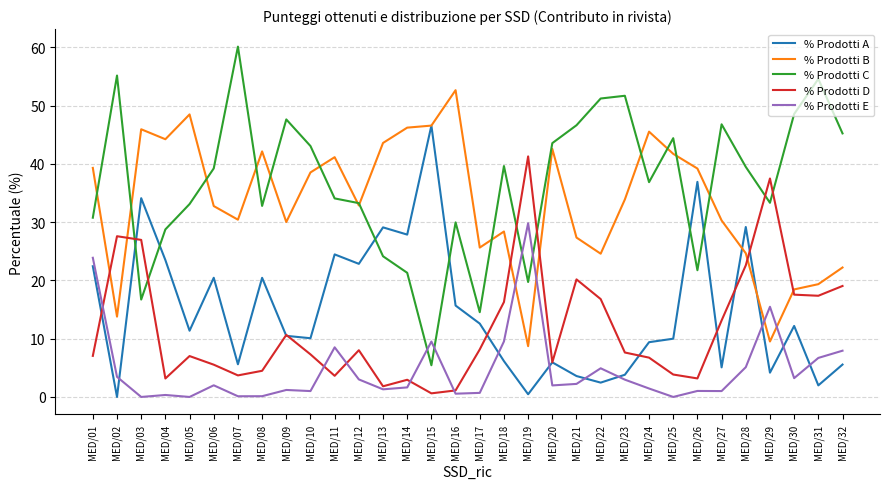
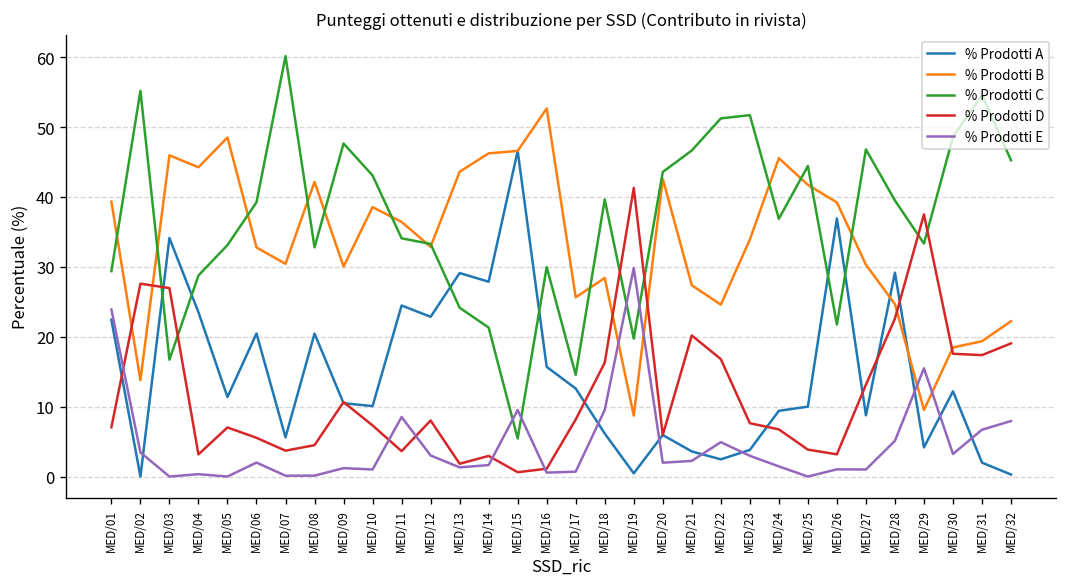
% Prodotti C, MED/01: 31 -> 29
% Prodotti B, MED/11: 41 -> 36
% Prodotti A, MED/27: 5 -> 9
% Prodotti A, MED/32: 6 -> 0
